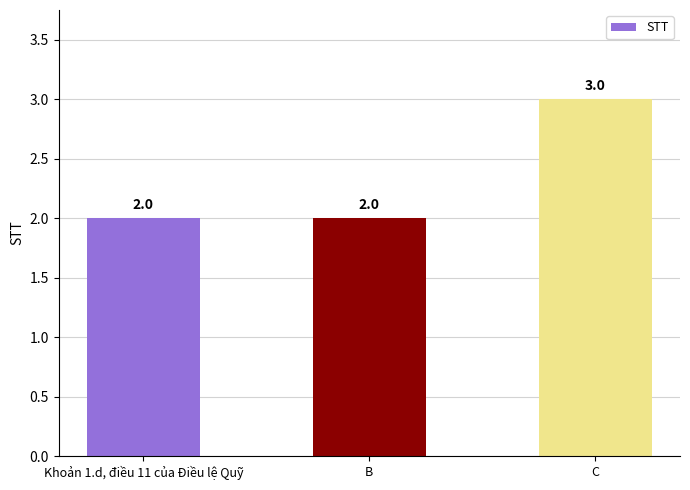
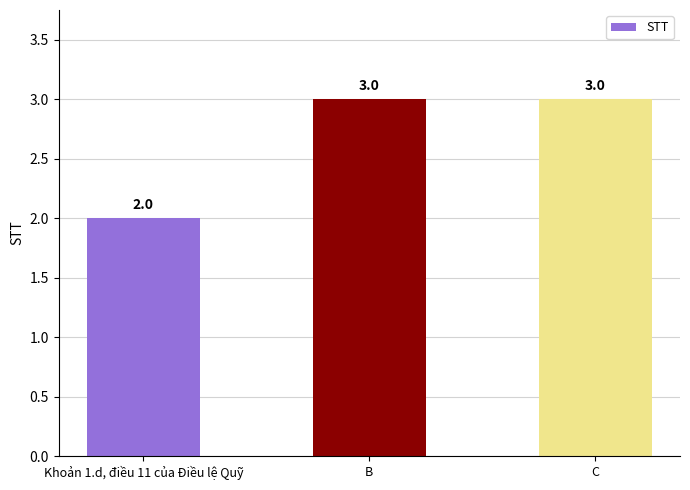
B: 2.0 -> 3.0
